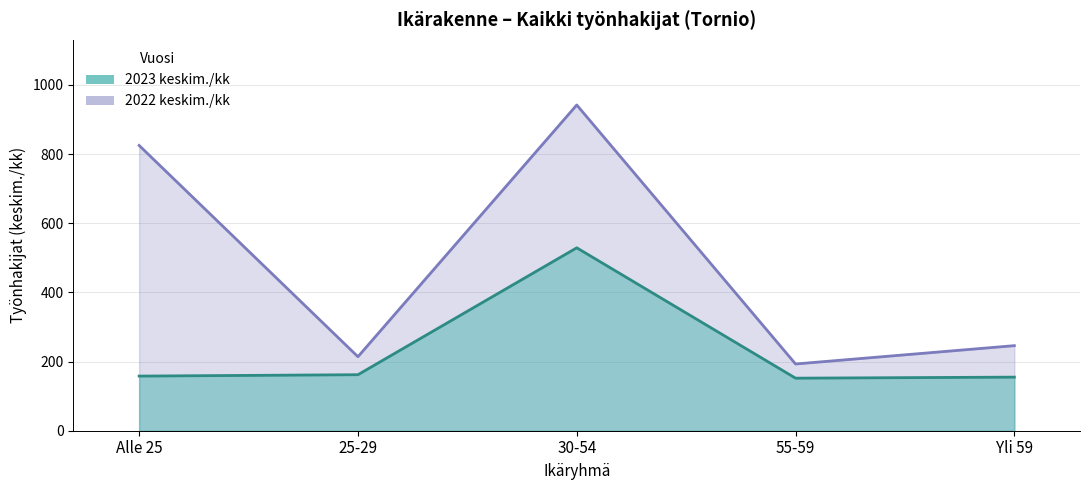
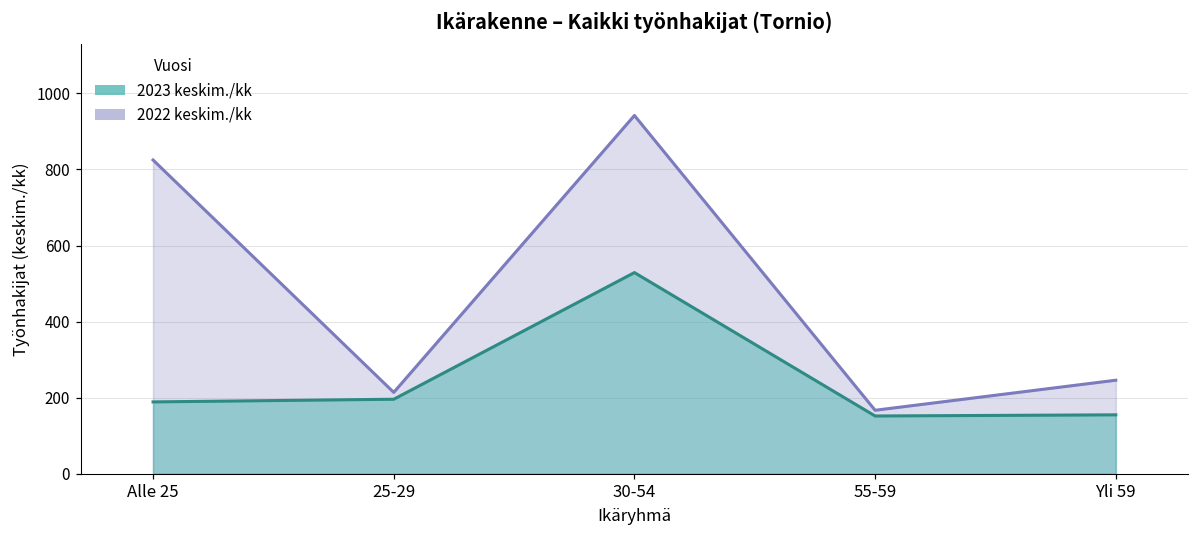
2023 keskim./kk, Alle 25: 160 -> 190
2023 keskim./kk, 25-29: 160 -> 200
2022 keskim./kk, 55-59: 190 -> 170
